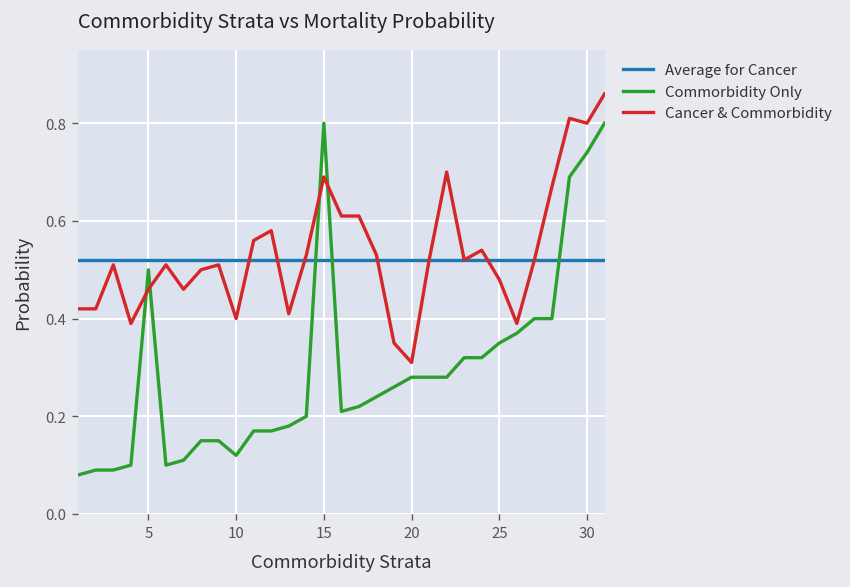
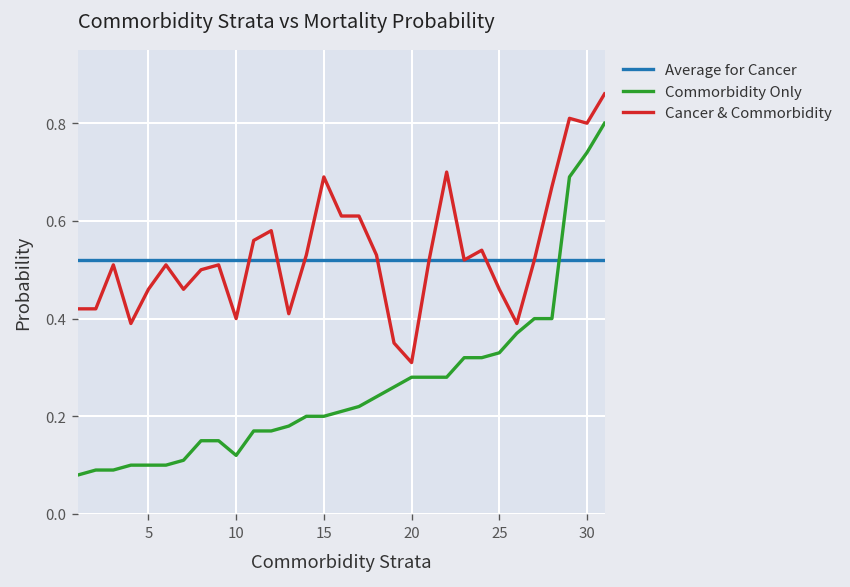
Commorbidity Only, 5: 0.5 -> 0.1
Commorbidity Only, 15: 0.8 -> 0.2
Commorbidity Only, 25: 0.35 -> 0.33
Cancer & Commorbidity, 25: 0.48 -> 0.46
